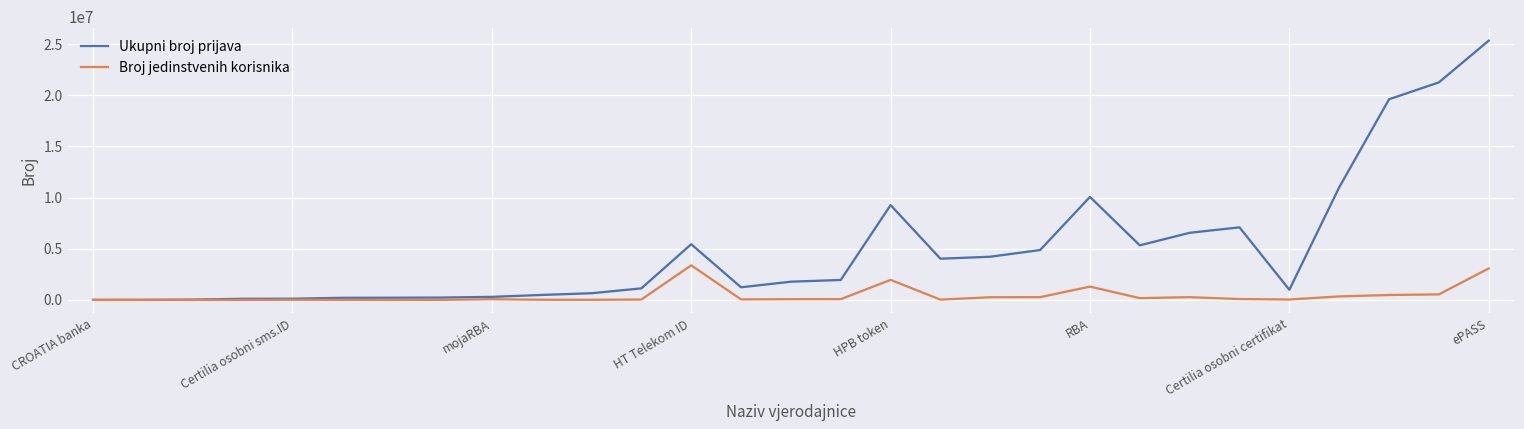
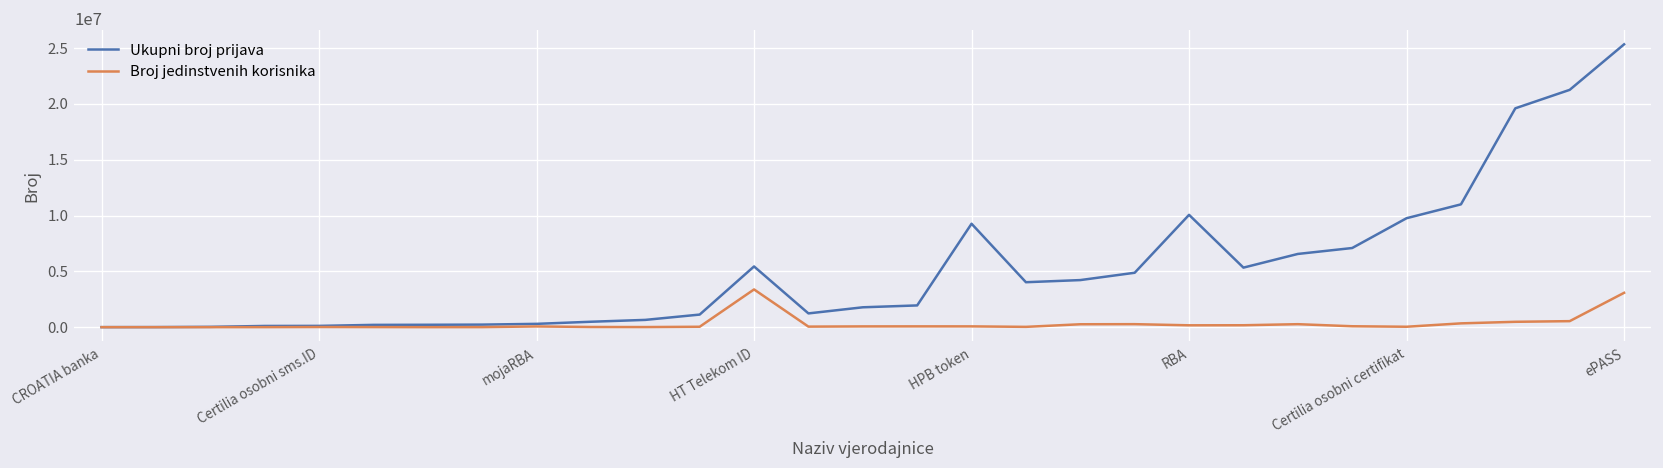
Broj jedinstvenih korisnika, HPB token: 2000000 -> 0
Broj jedinstvenih korisnika, RBA: 1000000 -> 0
Ukupni broj prijava, Certilia osobni certifikat: 1000000 -> 10000000
